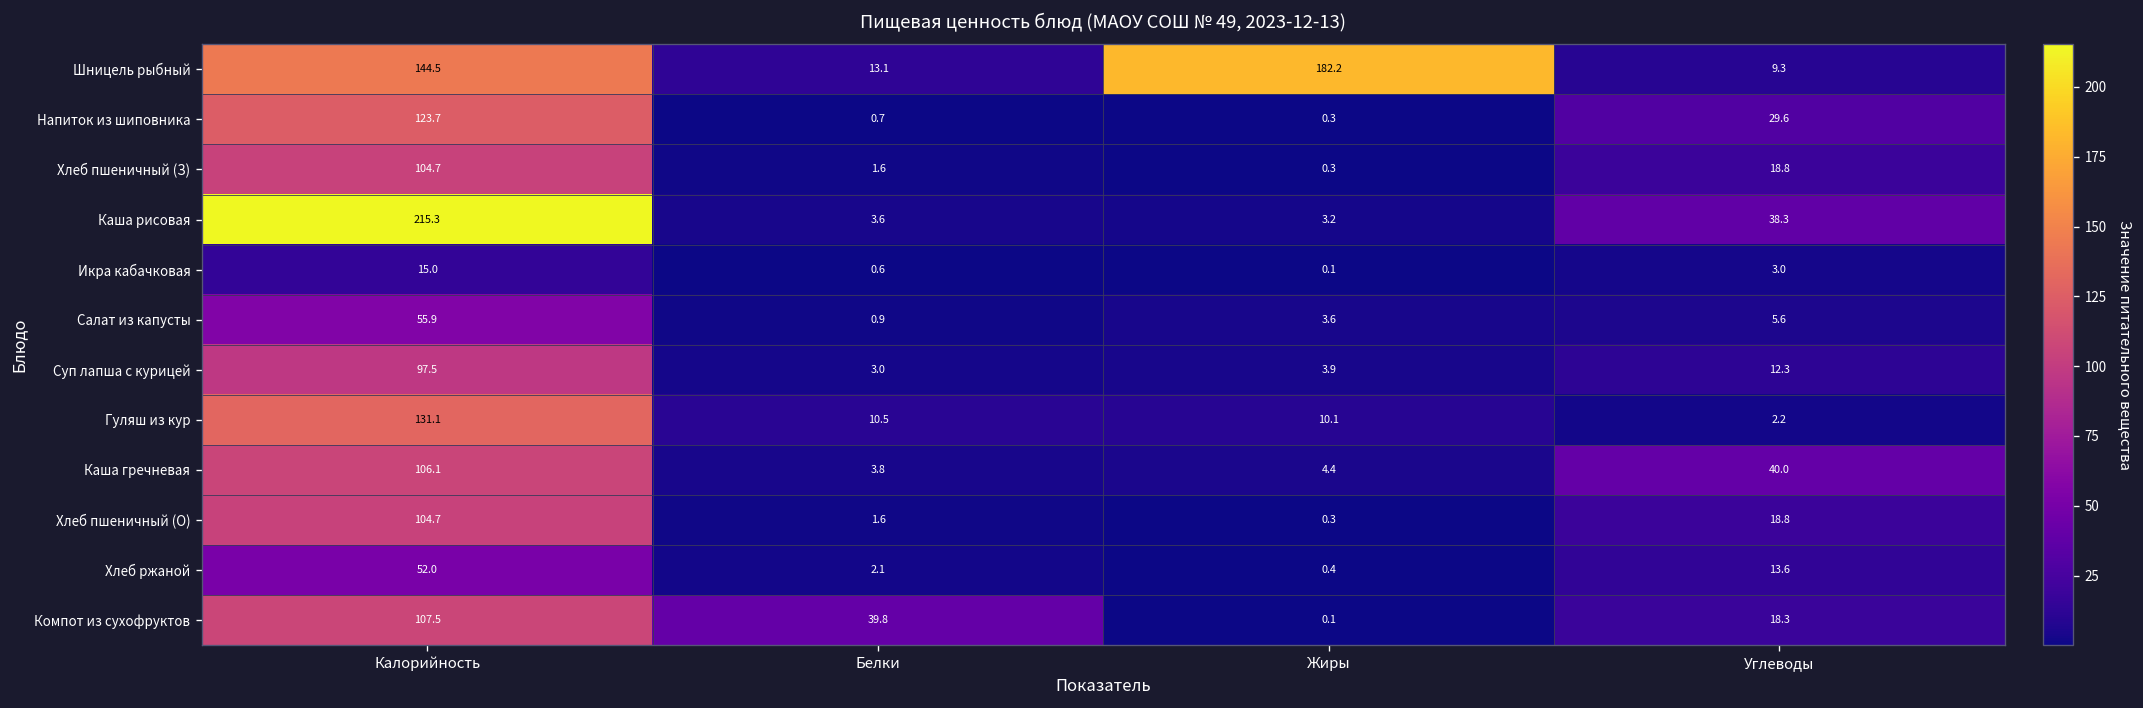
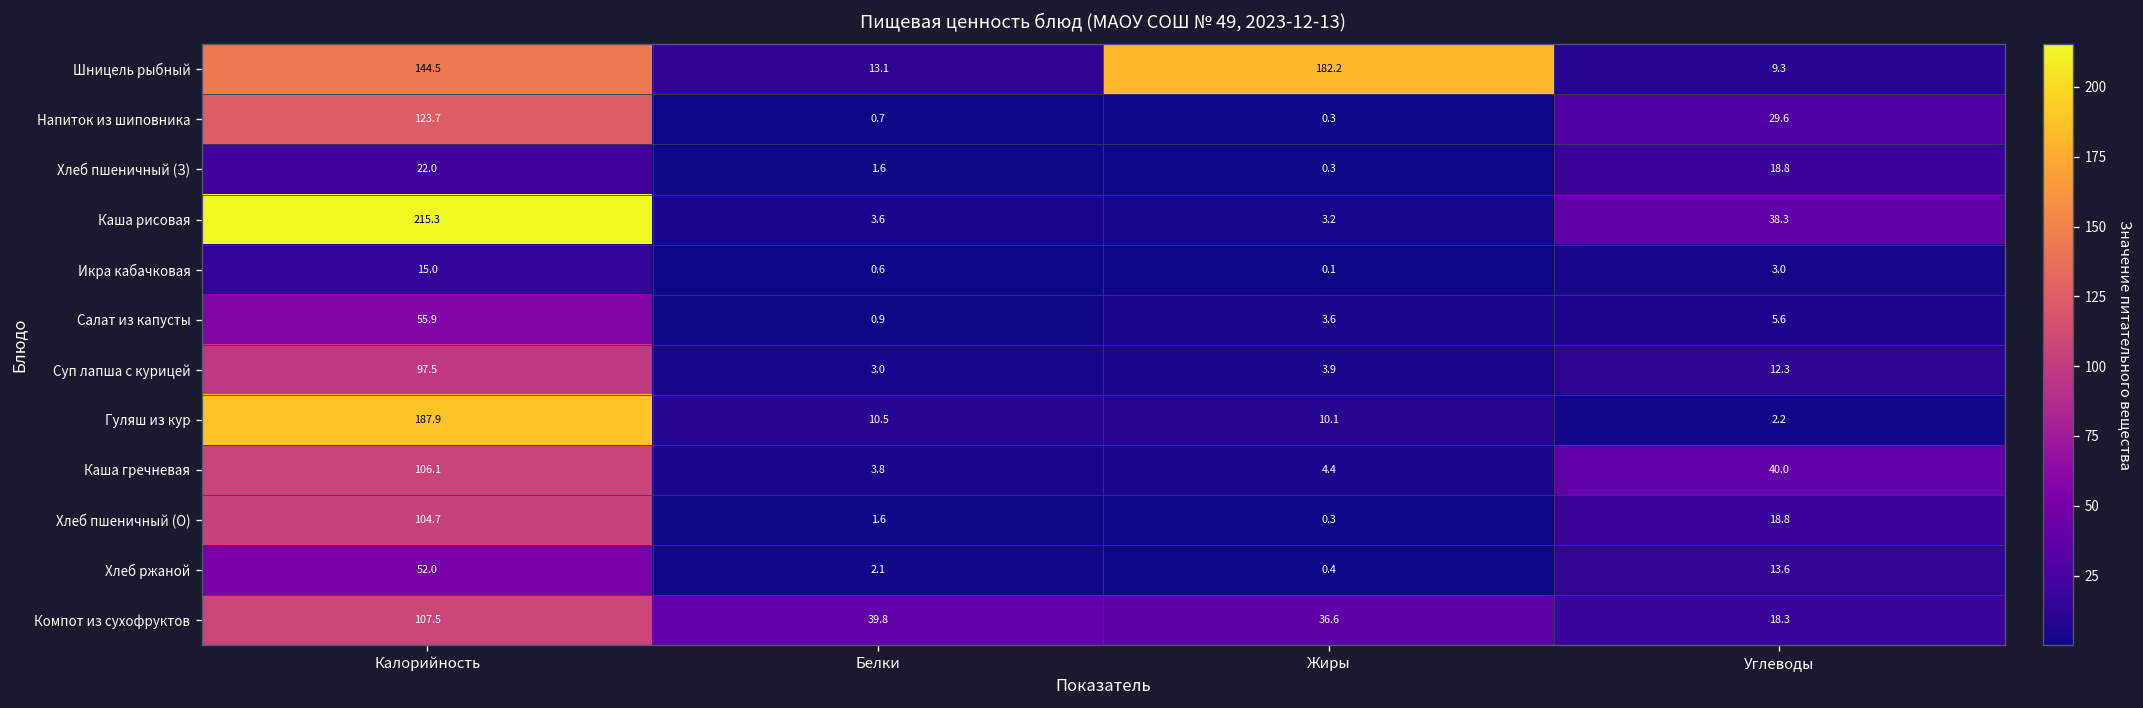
Хлеб пшеничный (З), Калорийность: 104.7 -> 22.0
Гуляш из кур, Калорийность: 131.1 -> 187.9
Компот из сухофруктов, Жиры: 0.1 -> 36.6
